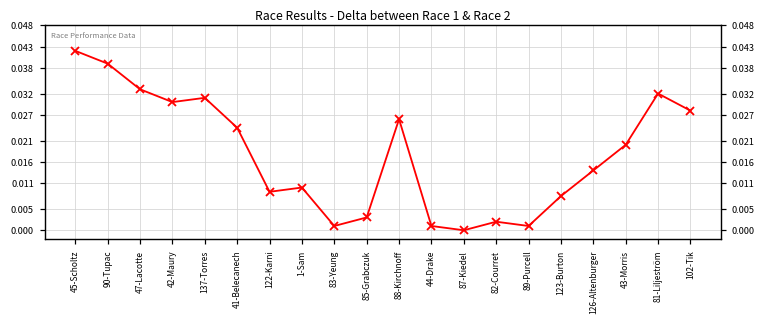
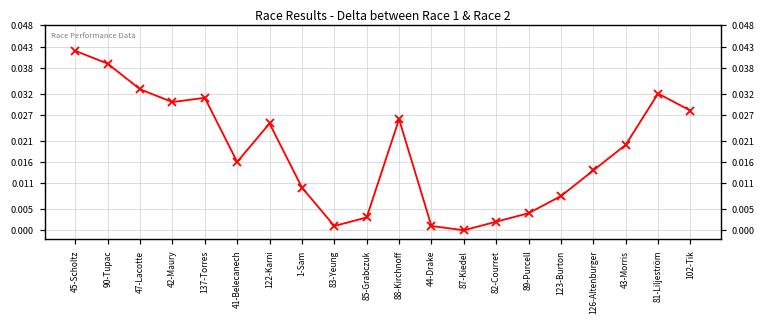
41-Belecanech: 0.024 -> 0.016
122-Karni: 0.009 -> 0.025
89-Purcell: 0.001 -> 0.004
